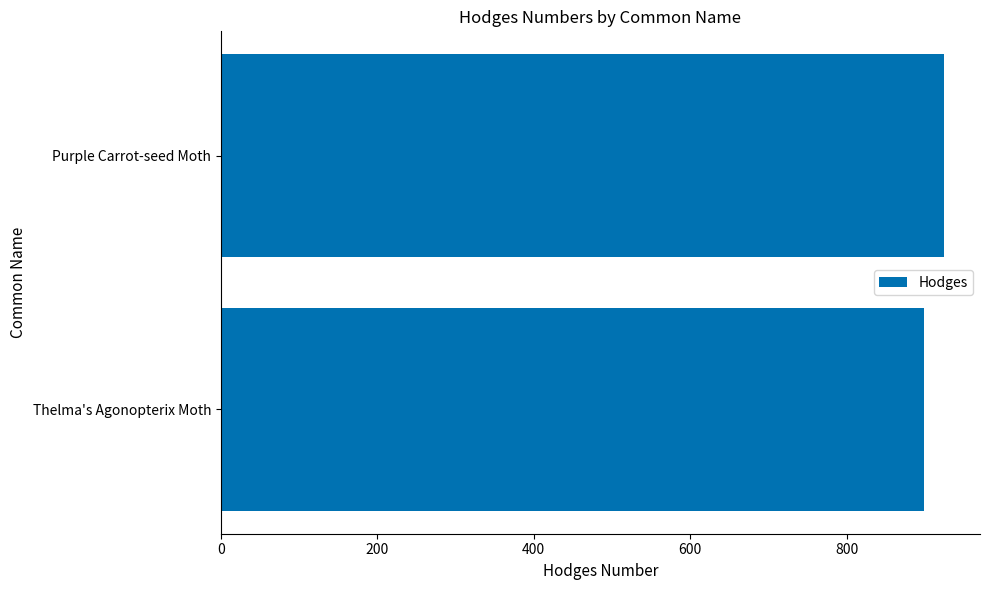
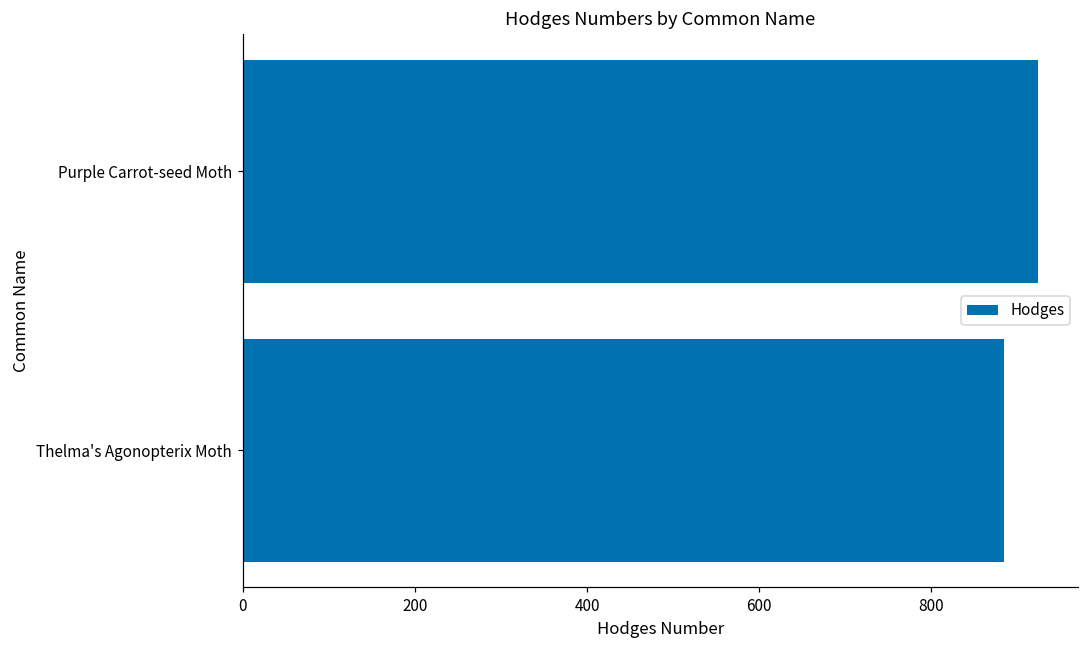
Thelma's Agonopterix Moth: 900 -> 880
